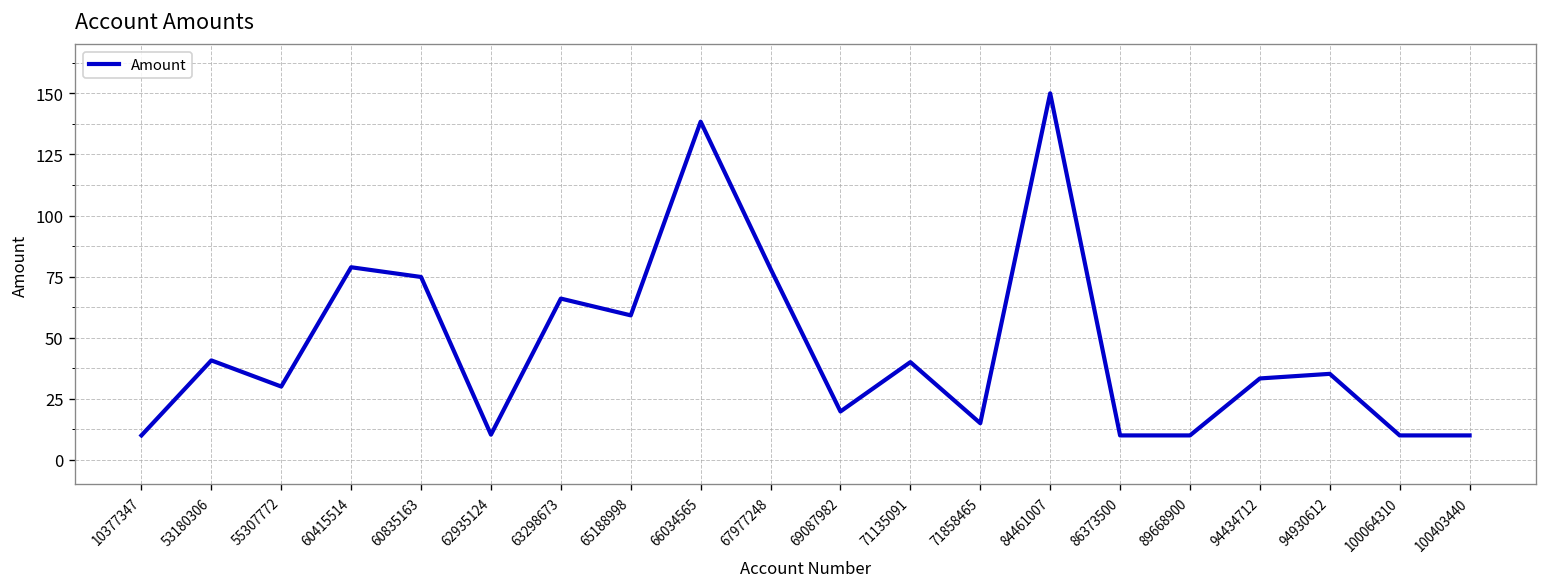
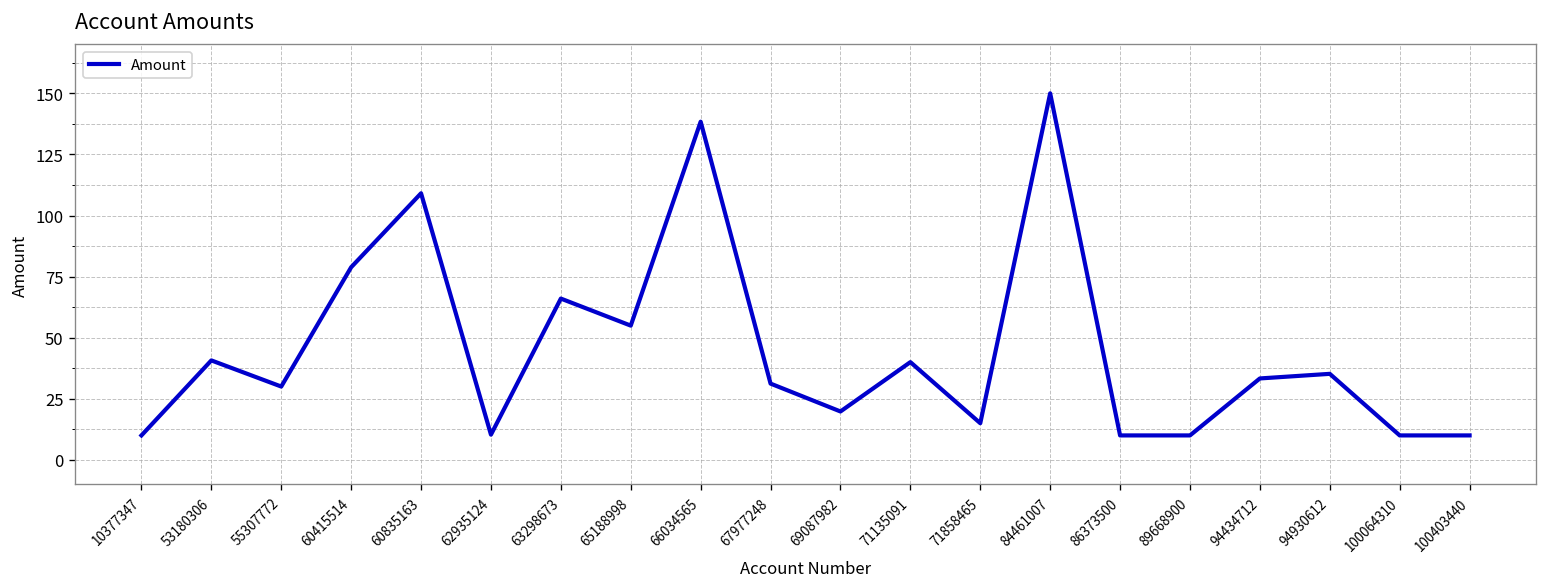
60835163: 75 -> 109
65188998: 59 -> 55
67977248: 78 -> 31
